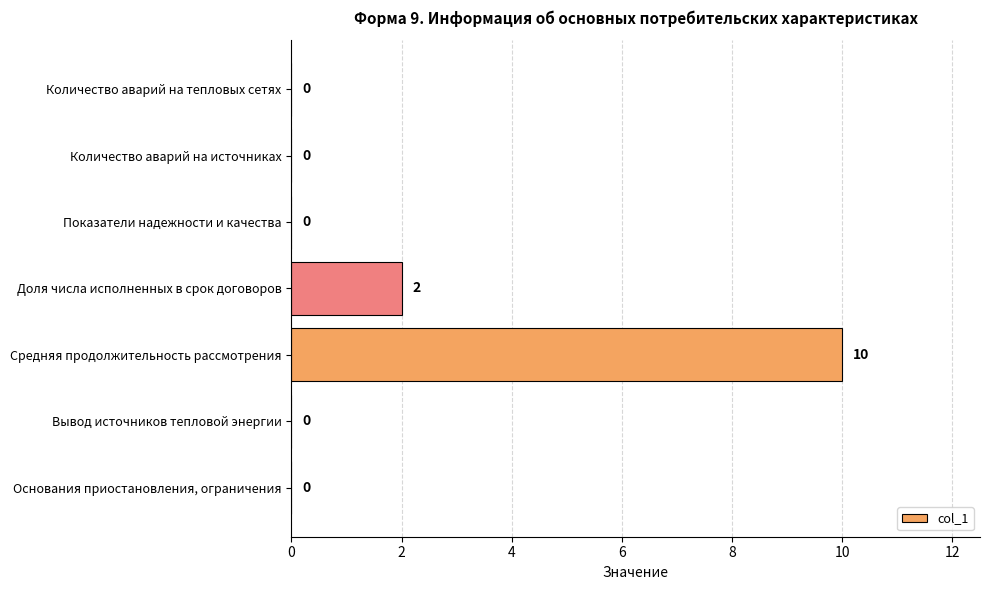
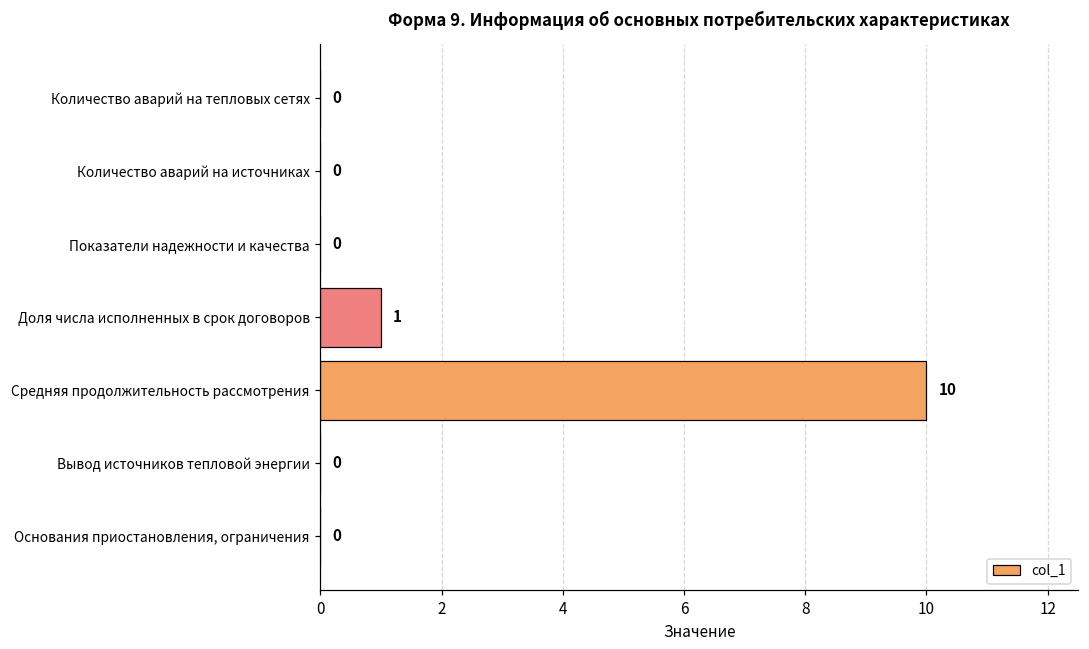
Доля числа исполненных в срок договоров: 2 -> 1
